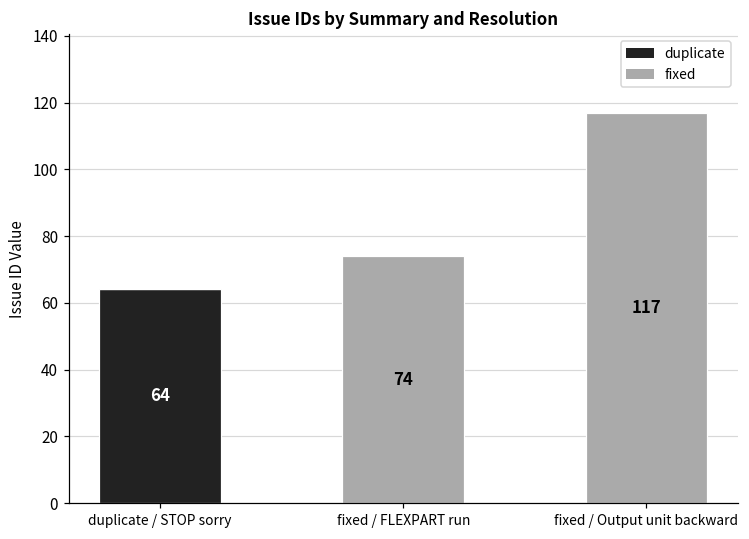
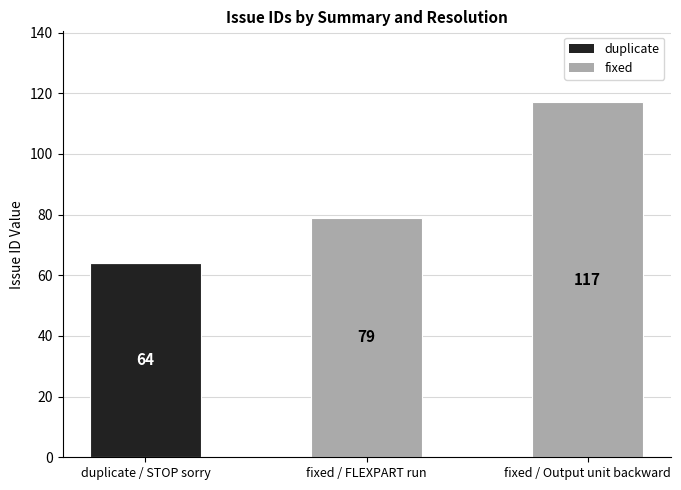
fixed, fixed / FLEXPART run: 74 -> 79
